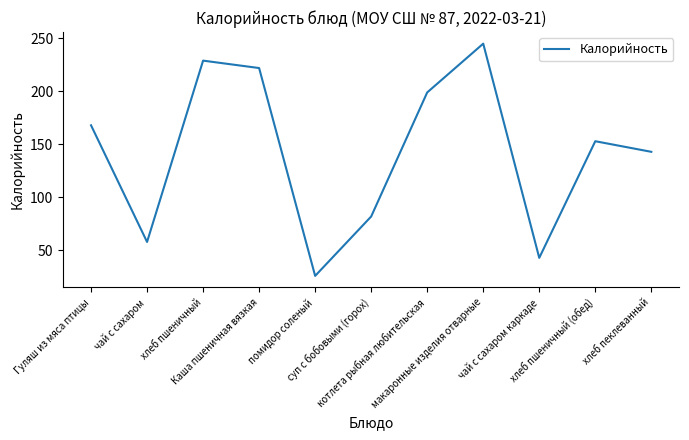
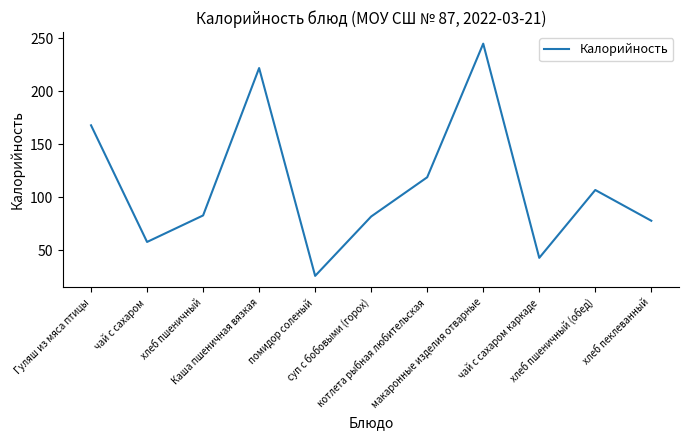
хлеб пшеничный: 229 -> 83
котлета рыбная любительская: 199 -> 119
хлеб пшеничный (обед): 153 -> 107
хлеб пеклеванный: 143 -> 78
